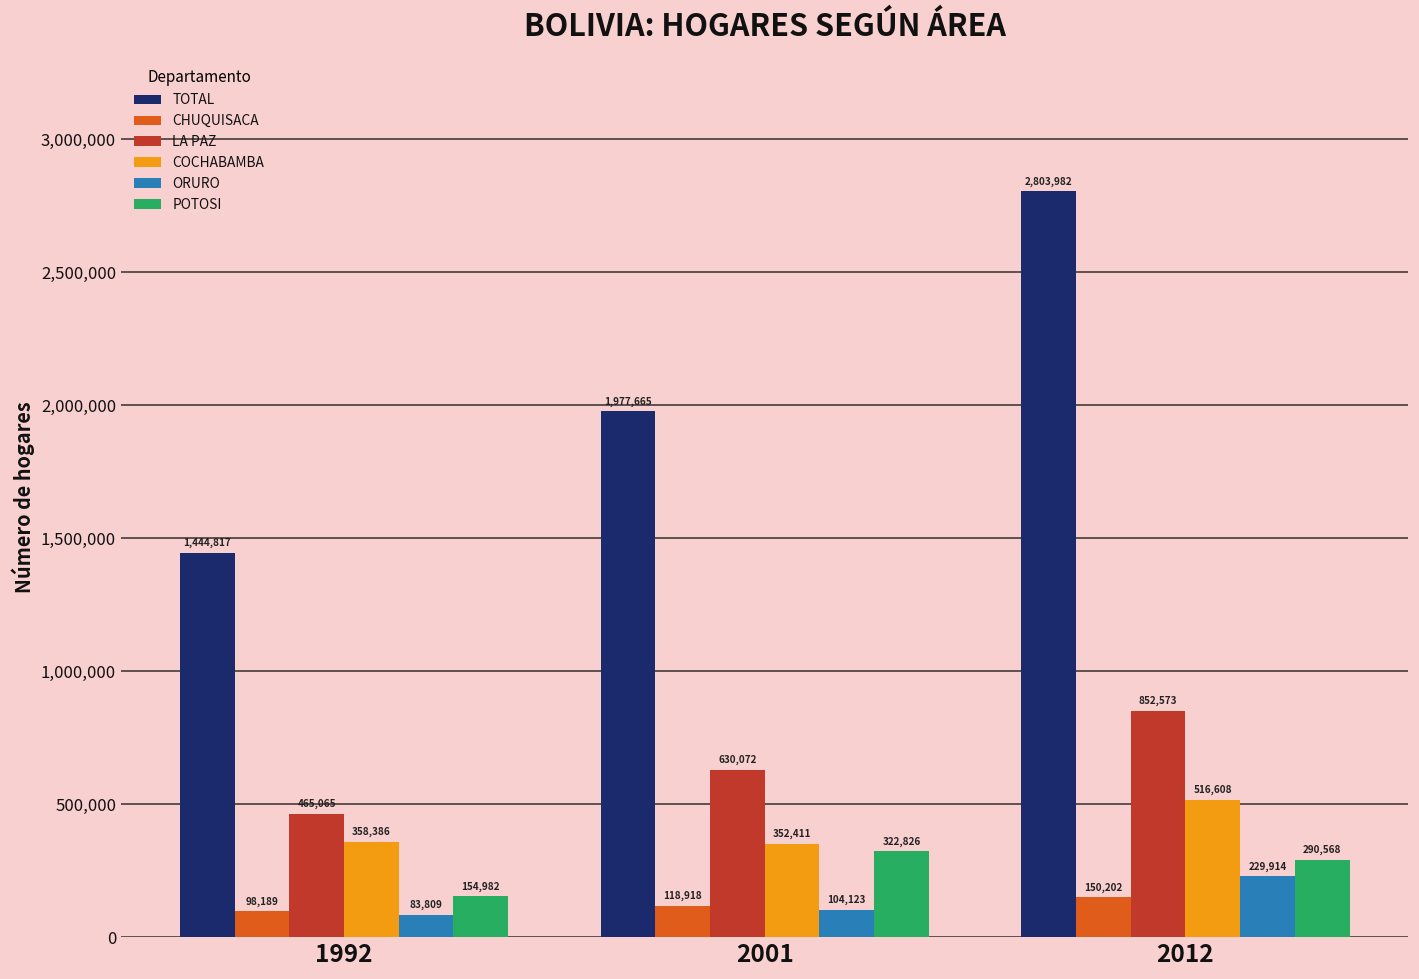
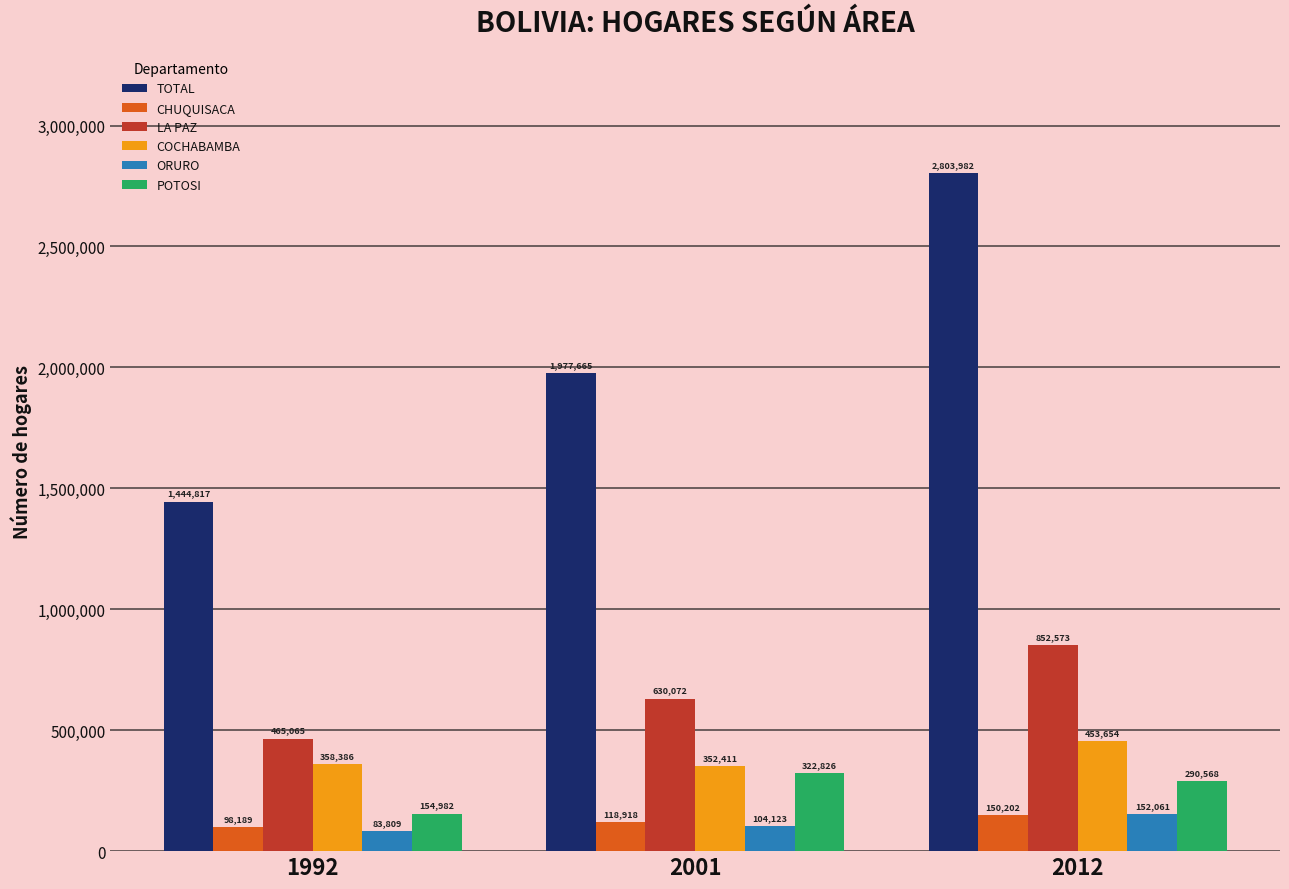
COCHABAMBA, 2012: 516,608 -> 453,654
ORURO, 2012: 229,914 -> 152,061
